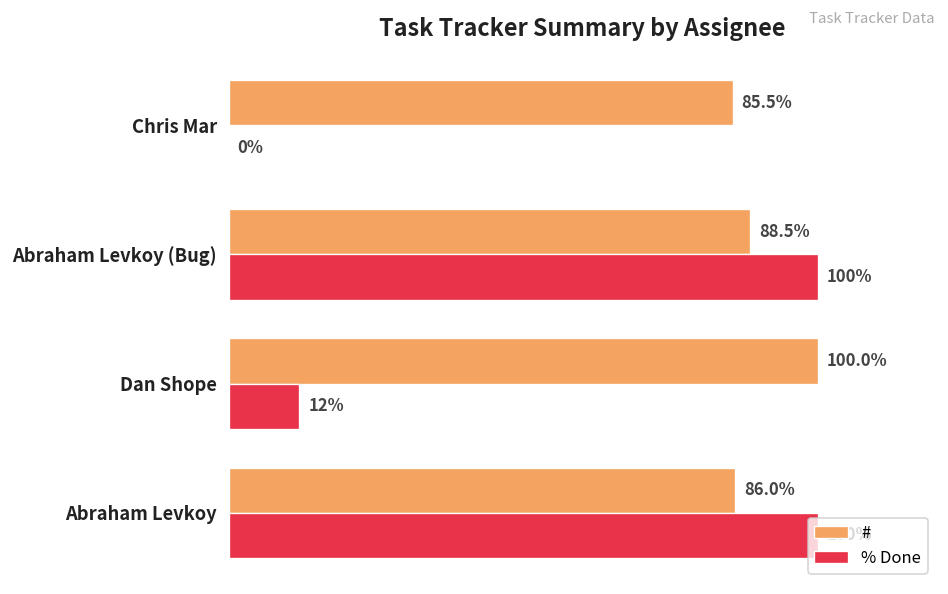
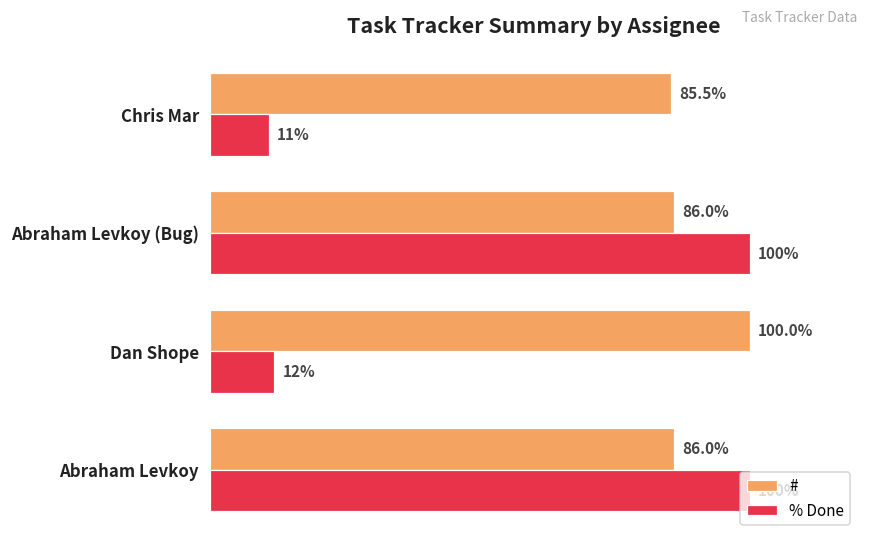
% Done, Chris Mar: 0% -> 11%
#, Abraham Levkoy (Bug): 88.5% -> 86.0%
